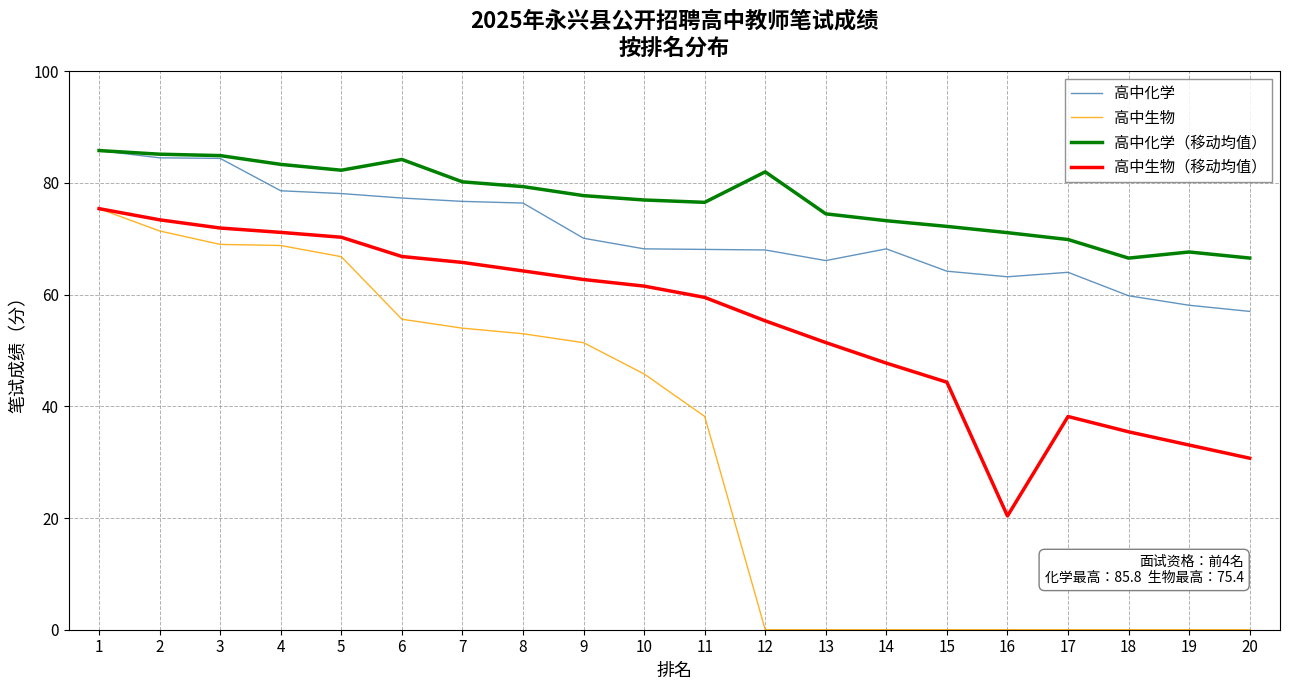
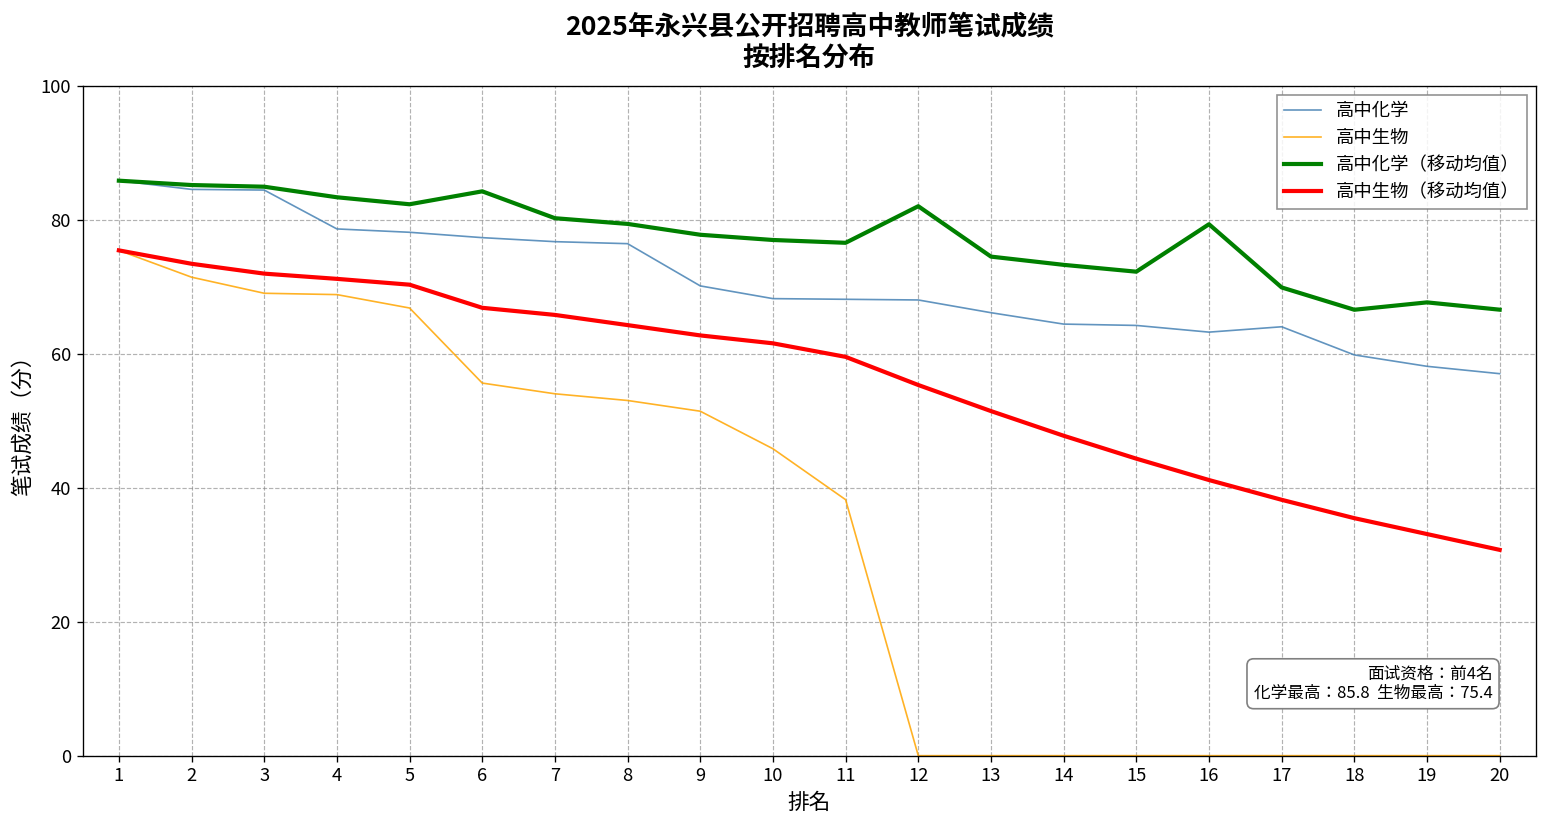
高中化学, 14: 68 -> 64
高中化学（移动均值）, 16: 71 -> 79
高中生物（移动均值）, 16: 20 -> 41
